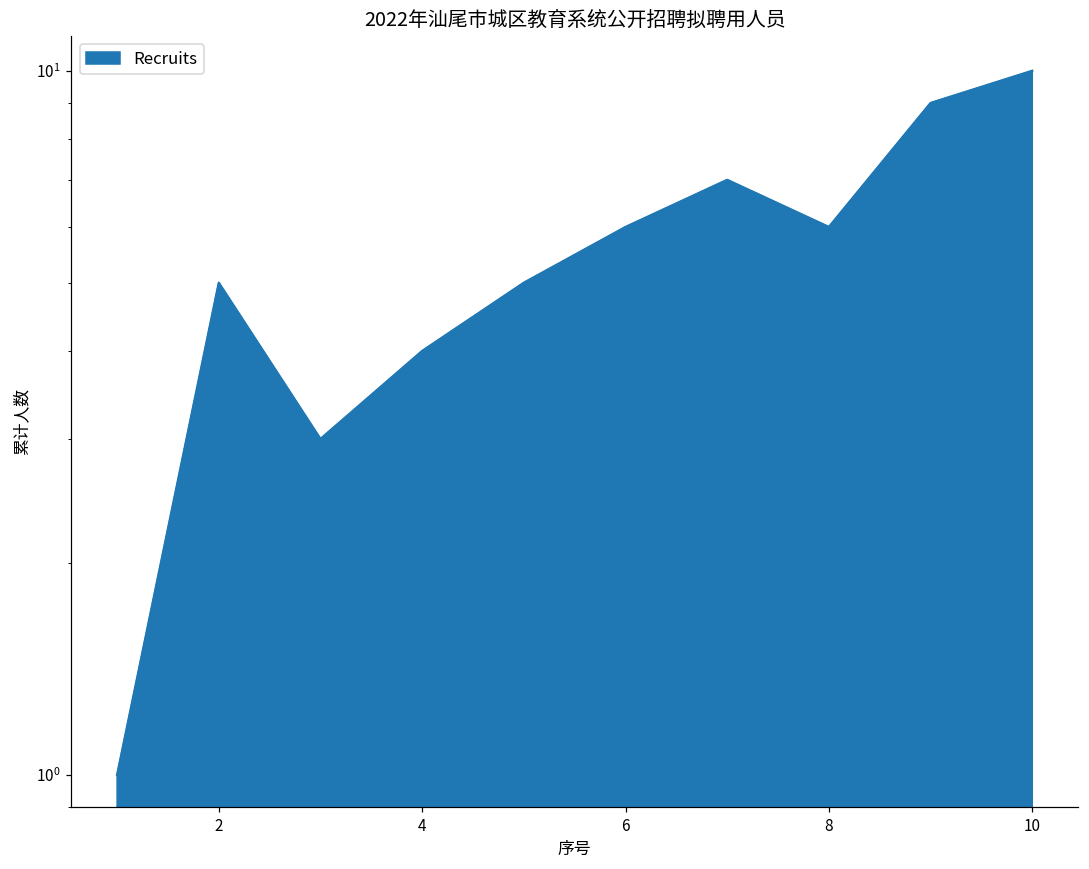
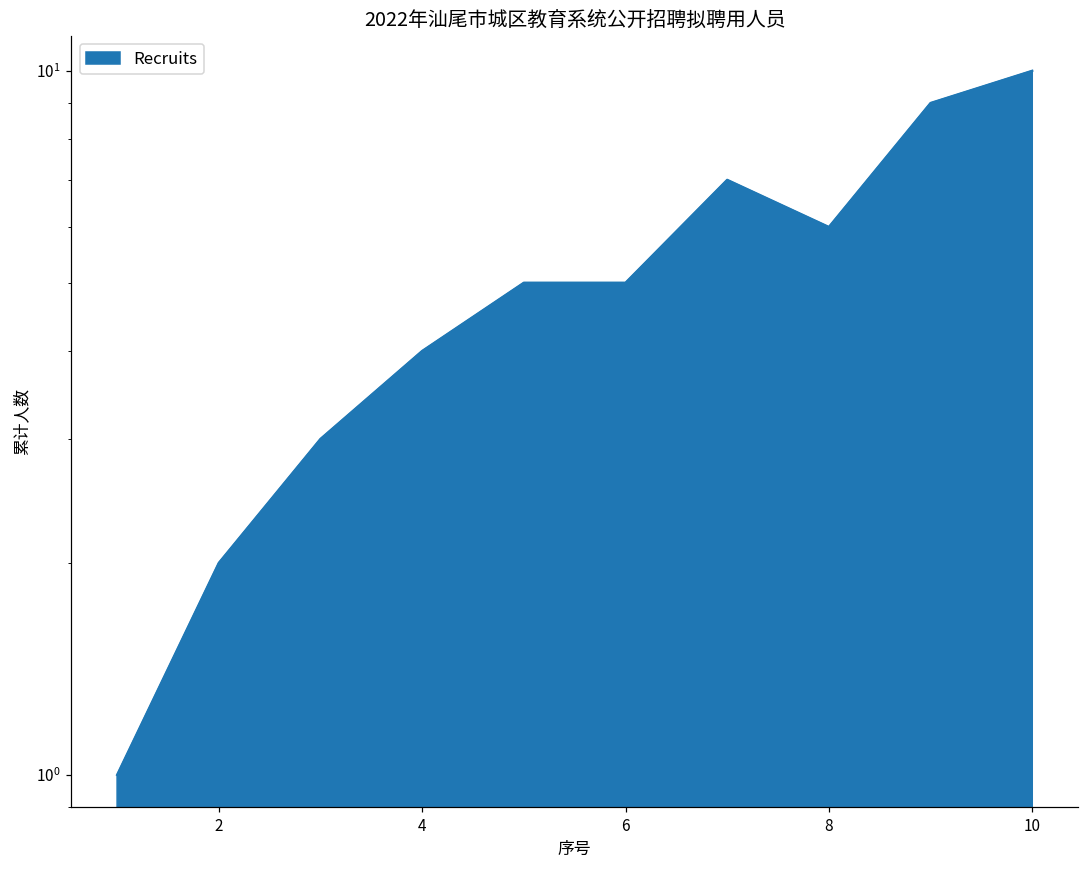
2: 5 -> 2
6: 6 -> 5
